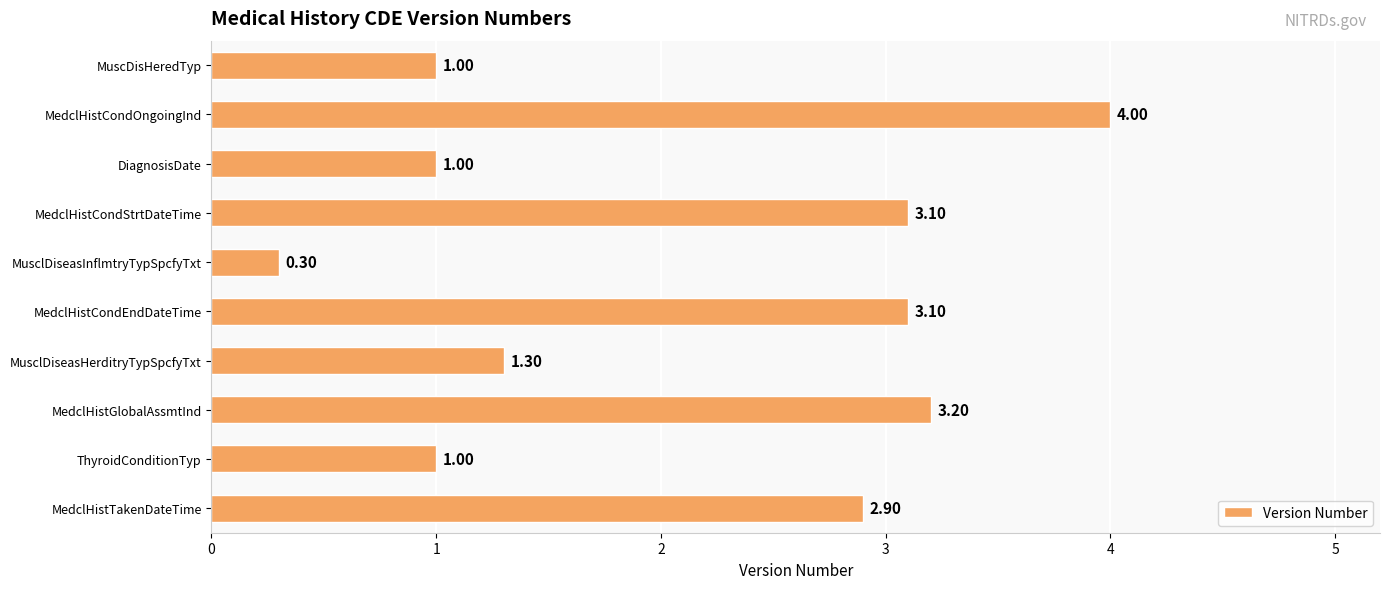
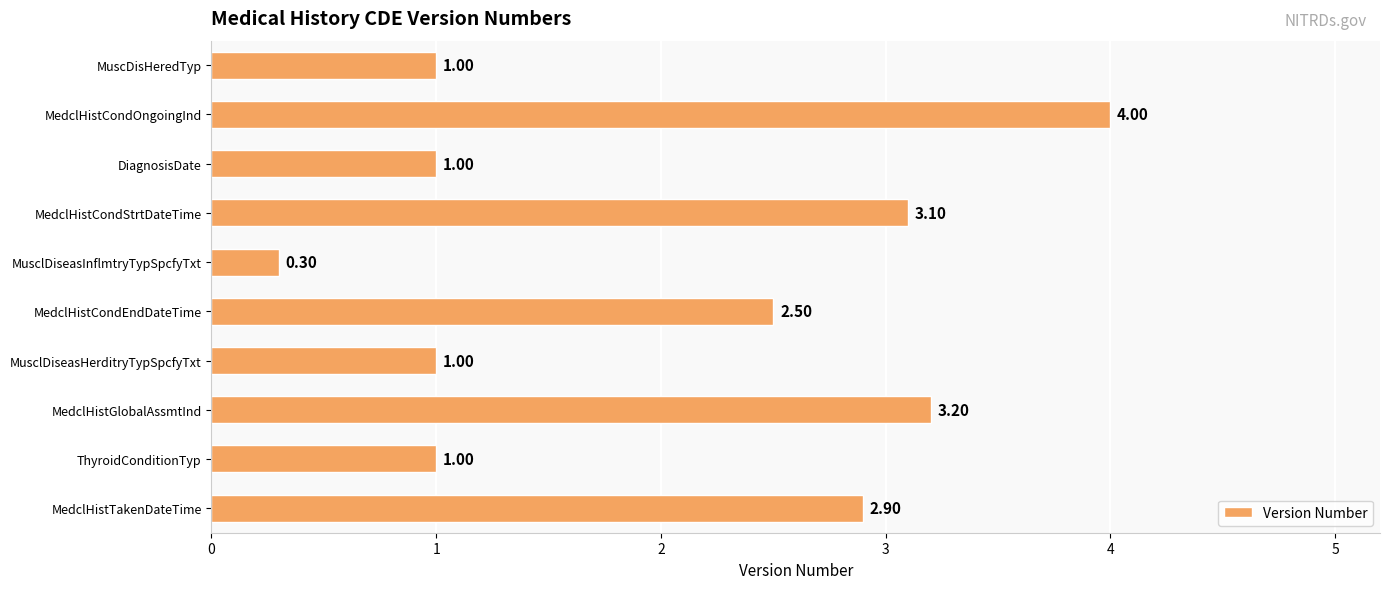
MedclHistCondEndDateTime: 3.10 -> 2.50
MusclDiseasHerditryTypSpcfyTxt: 1.30 -> 1.00
